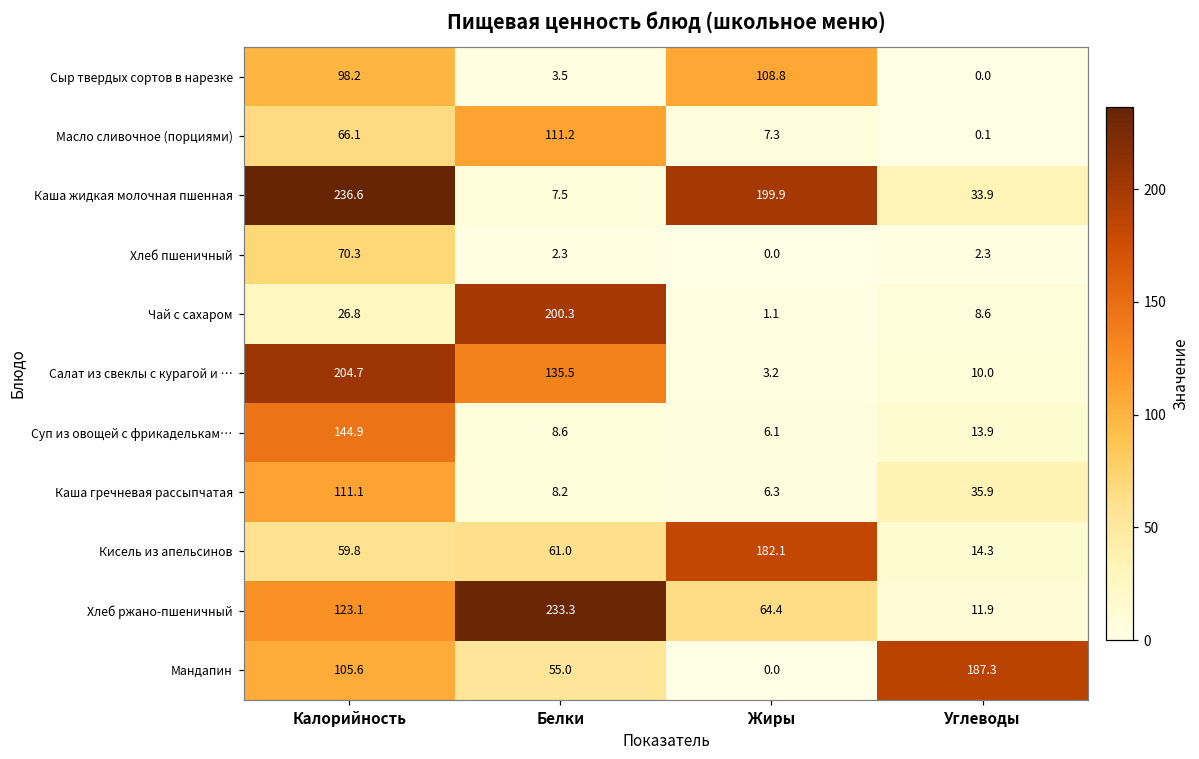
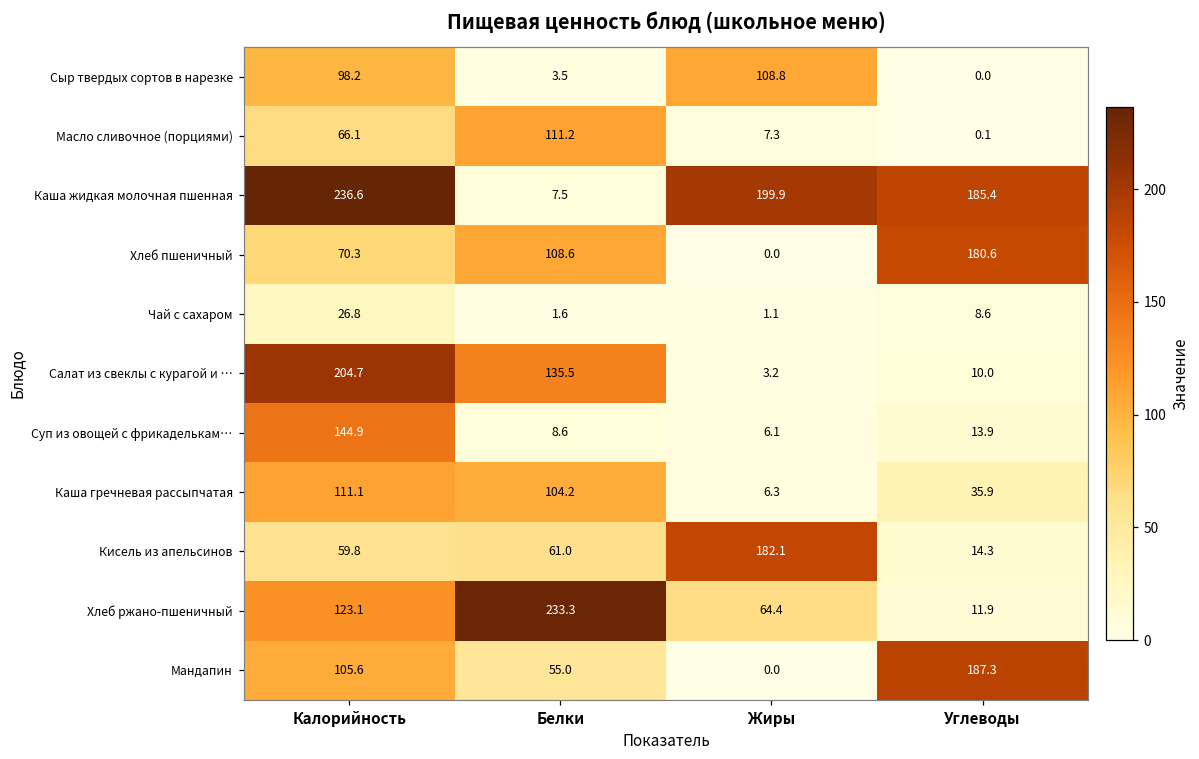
Каша жидкая молочная пшенная, Углеводы: 33.9 -> 185.4
Хлеб пшеничный, Белки: 2.3 -> 108.6
Хлеб пшеничный, Углеводы: 2.3 -> 180.6
Чай с сахаром, Белки: 200.3 -> 1.6
Каша гречневая рассыпчатая, Белки: 8.2 -> 104.2
